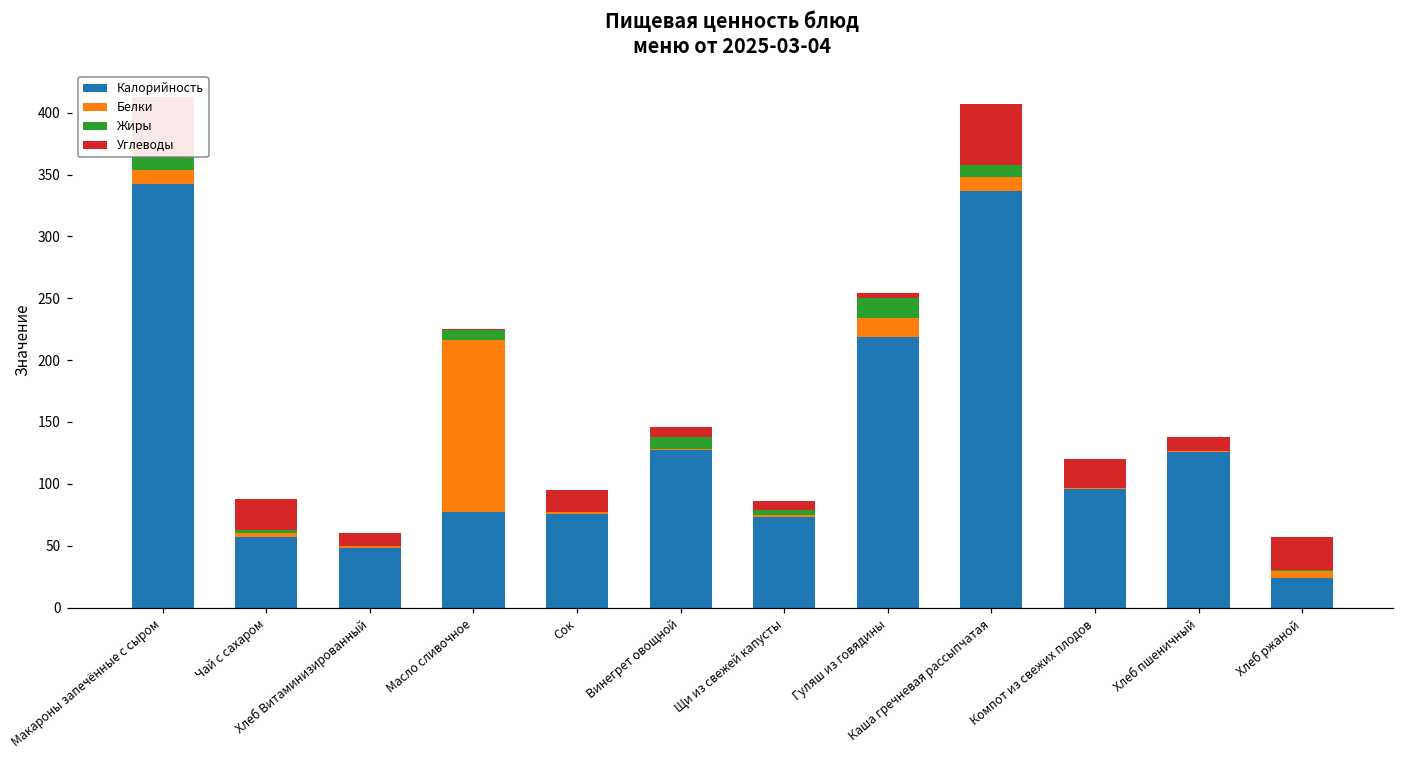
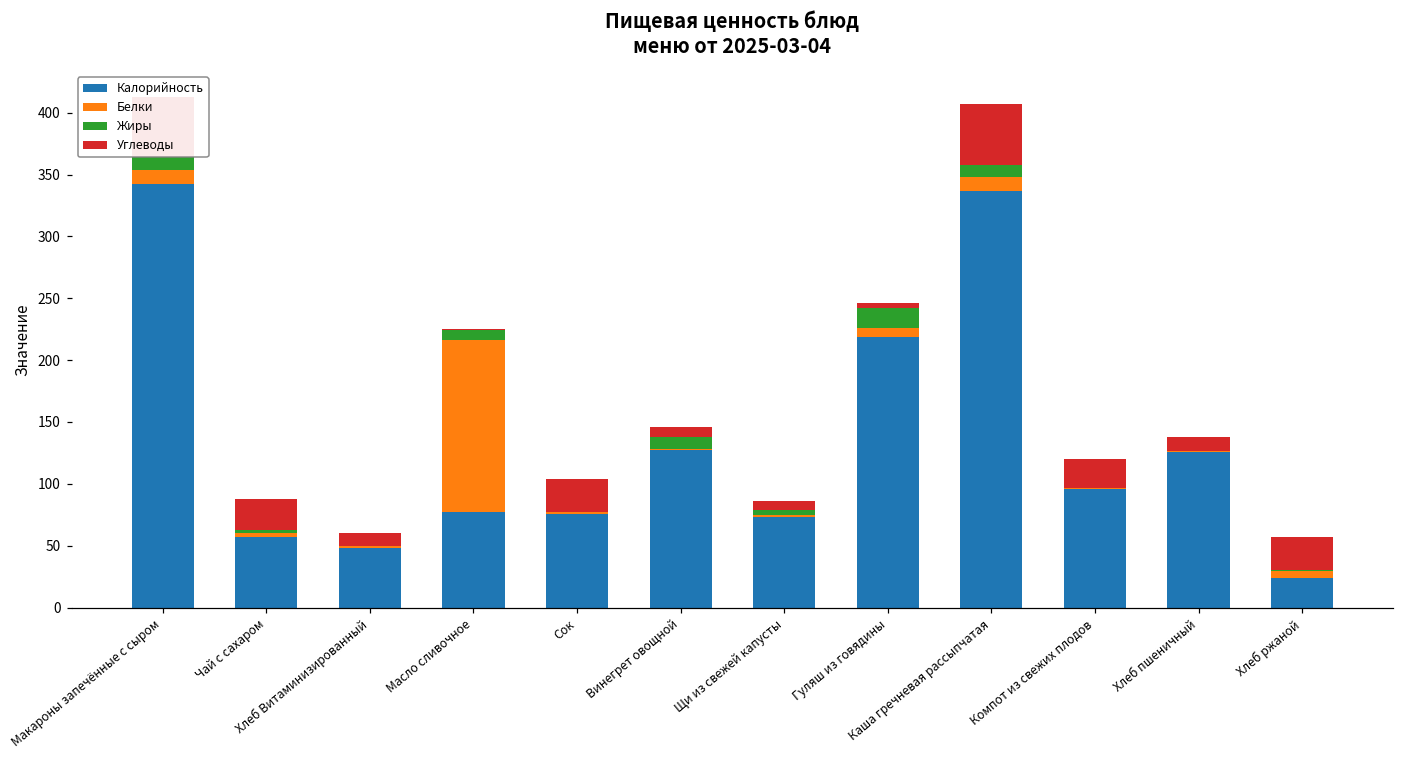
Углеводы, Сок: 18 -> 27
Белки, Гуляш из говядины: 15 -> 7
